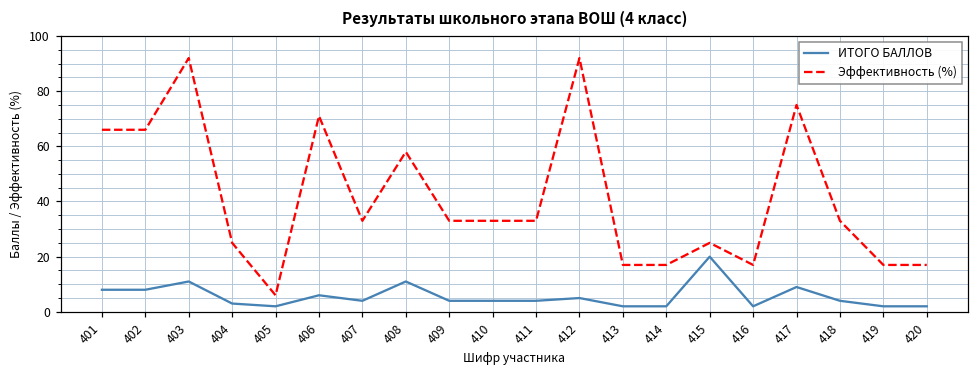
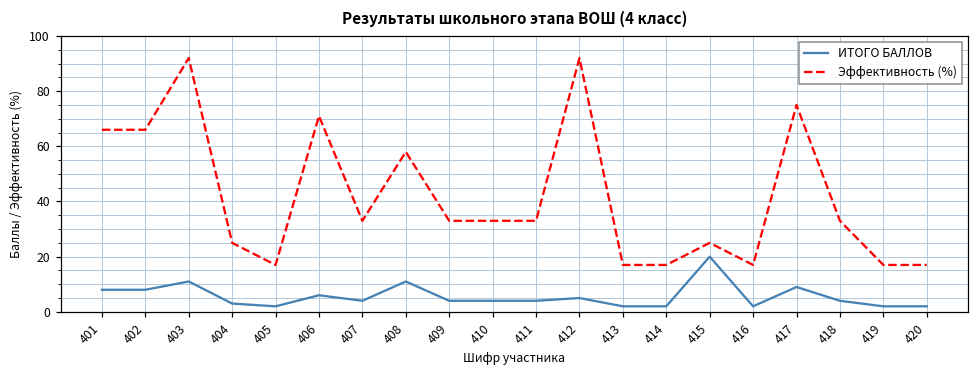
Эффективность (%), 405: 6 -> 17
